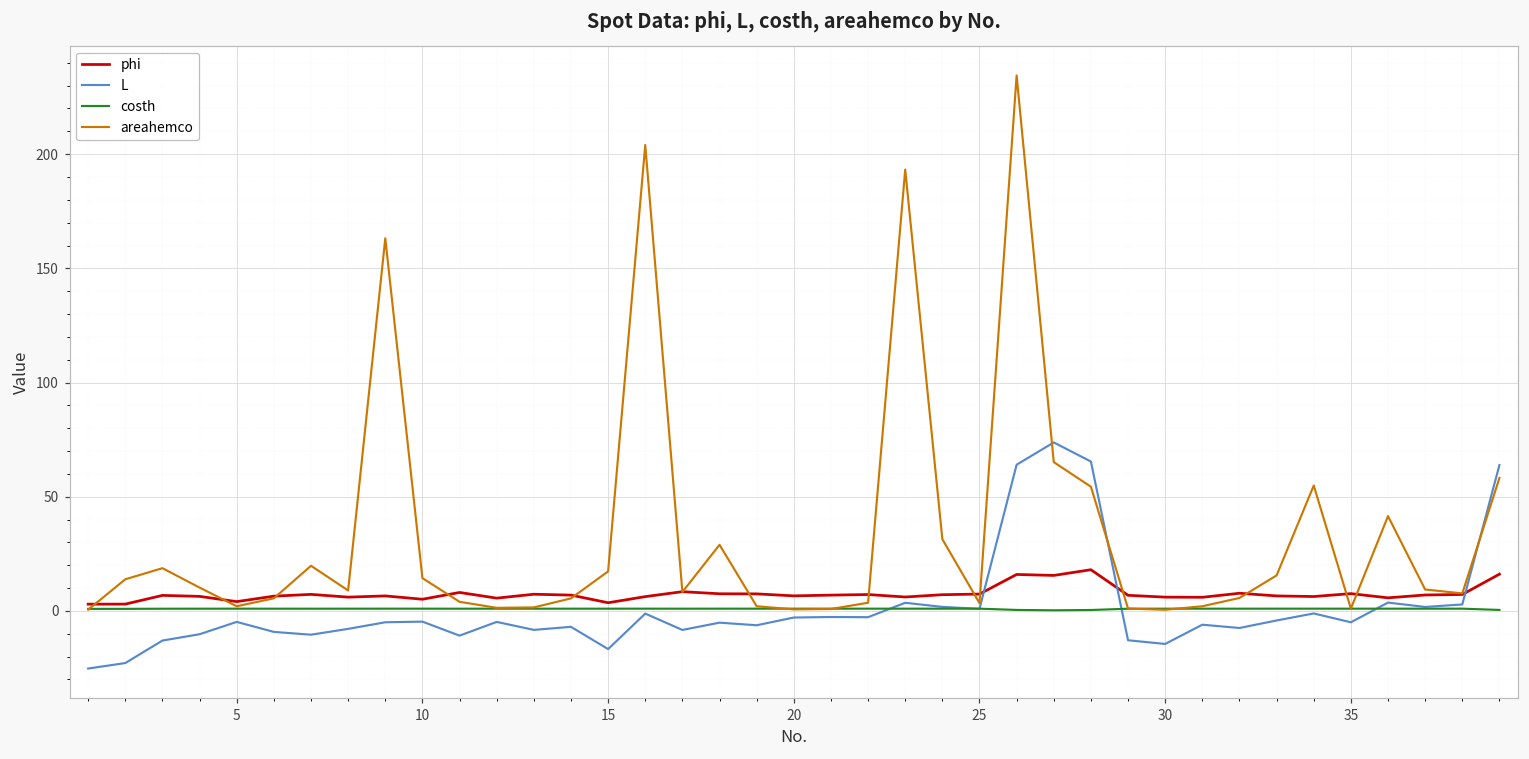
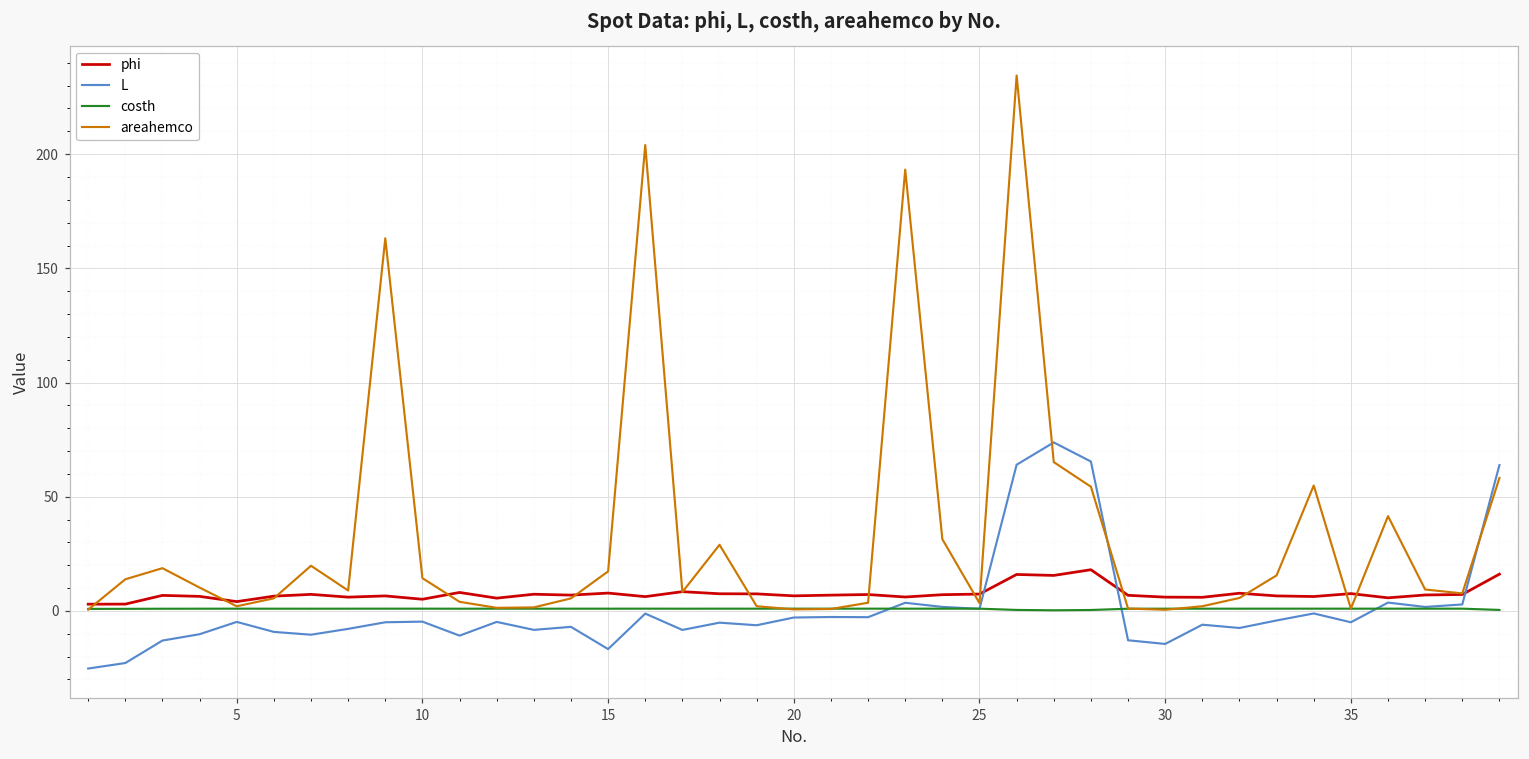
phi, 15: 4 -> 8
